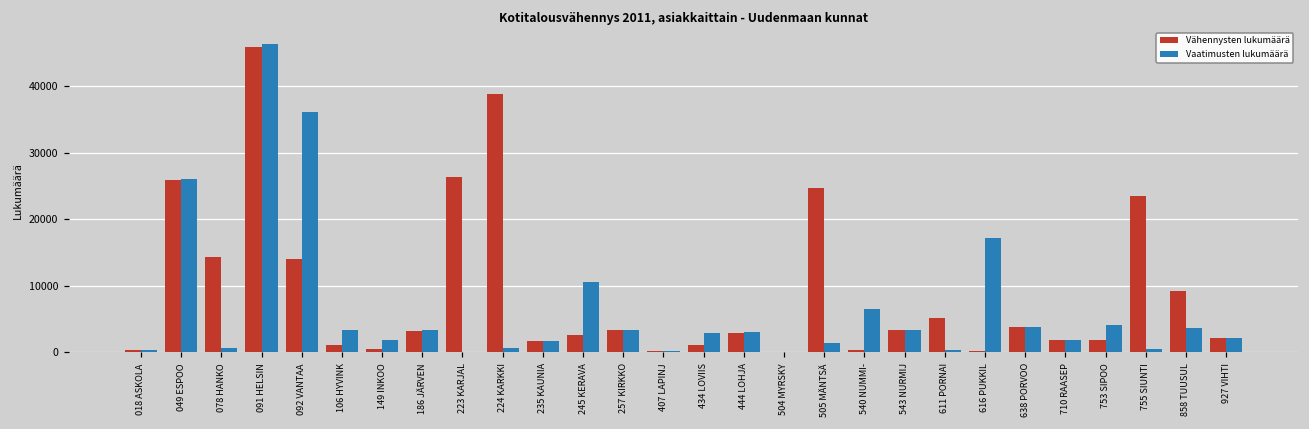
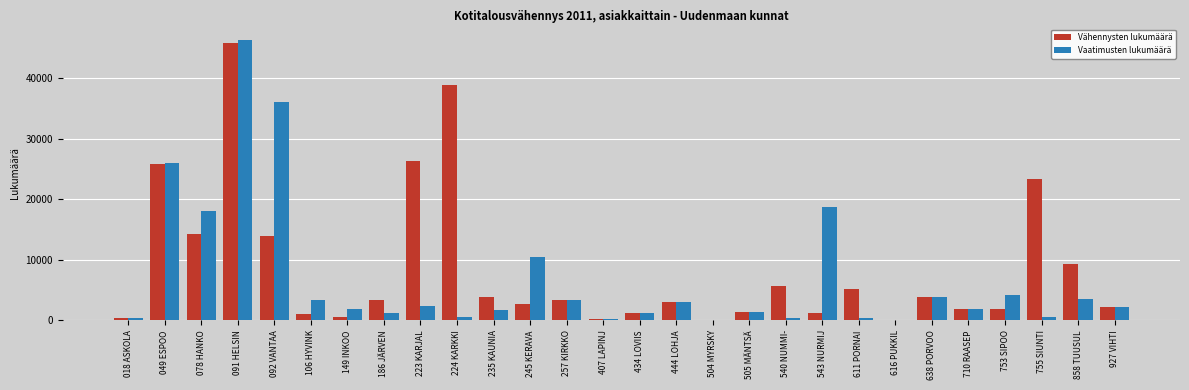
Vaatimusten lukumäärä, 078 HANKO: 1000 -> 18000
Vaatimusten lukumäärä, 186 JÄRVEN: 3000 -> 1000
Vaatimusten lukumäärä, 223 KARJAL: 0 -> 2000
Vähennysten lukumäärä, 235 KAUNIA: 2000 -> 4000
Vaatimusten lukumäärä, 434 LOVIIS: 3000 -> 1000
Vähennysten lukumäärä, 505 MÄNTSÄ: 25000 -> 1000
Vähennysten lukumäärä, 540 NUMMI-: 0 -> 6000
Vaatimusten lukumäärä, 540 NUMMI-: 7000 -> 0
Vähennysten lukumäärä, 543 NURMIJ: 3000 -> 1000
Vaatimusten lukumäärä, 543 NURMIJ: 3000 -> 19000
Vaatimusten lukumäärä, 616 PUKKIL: 17000 -> 0
